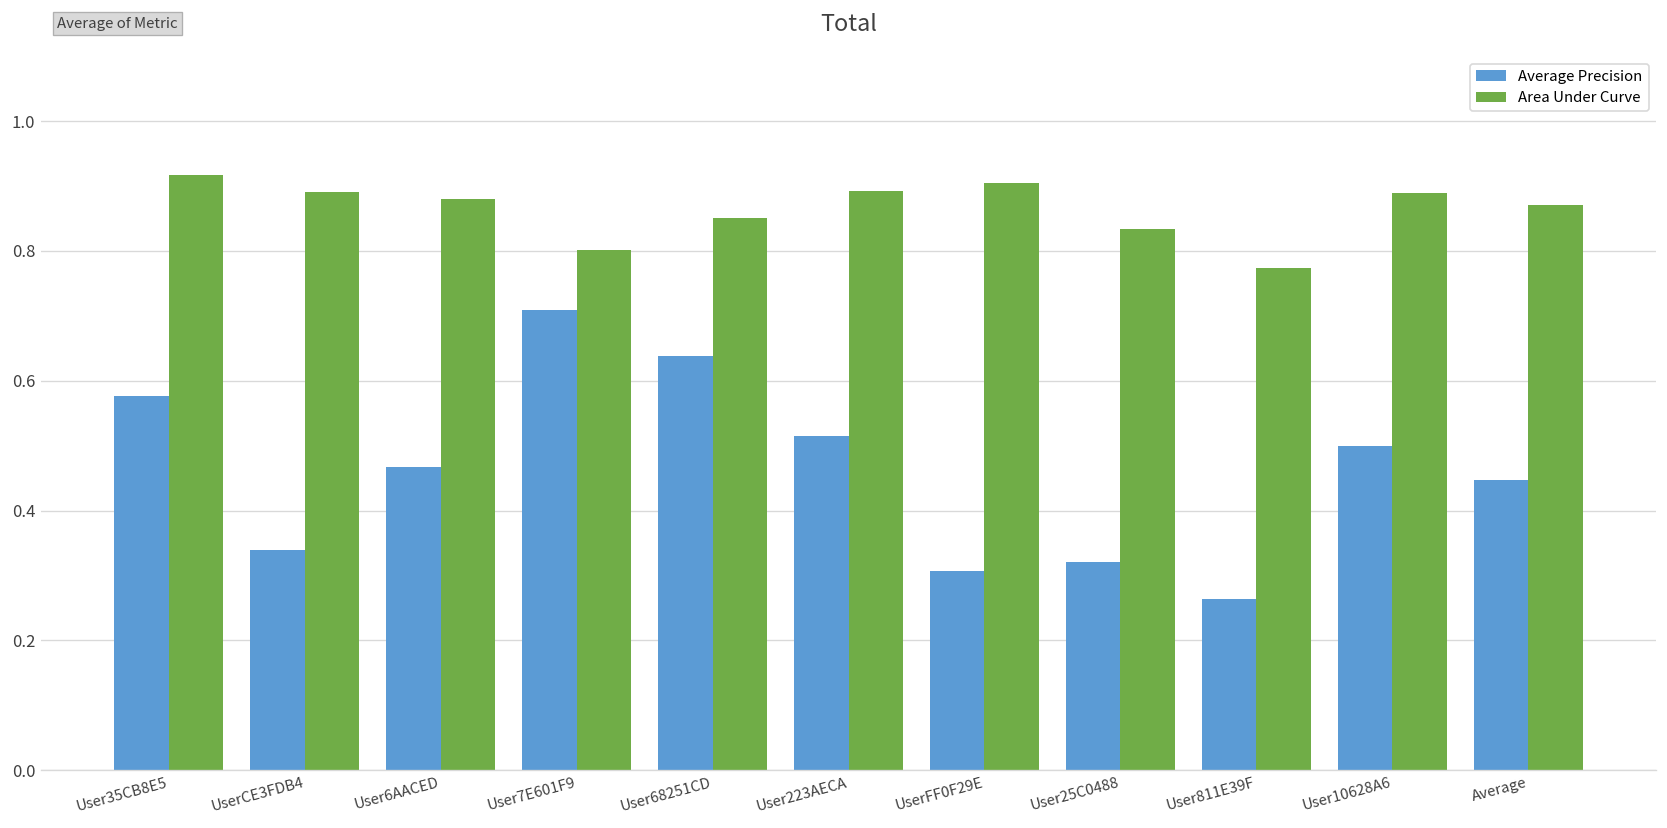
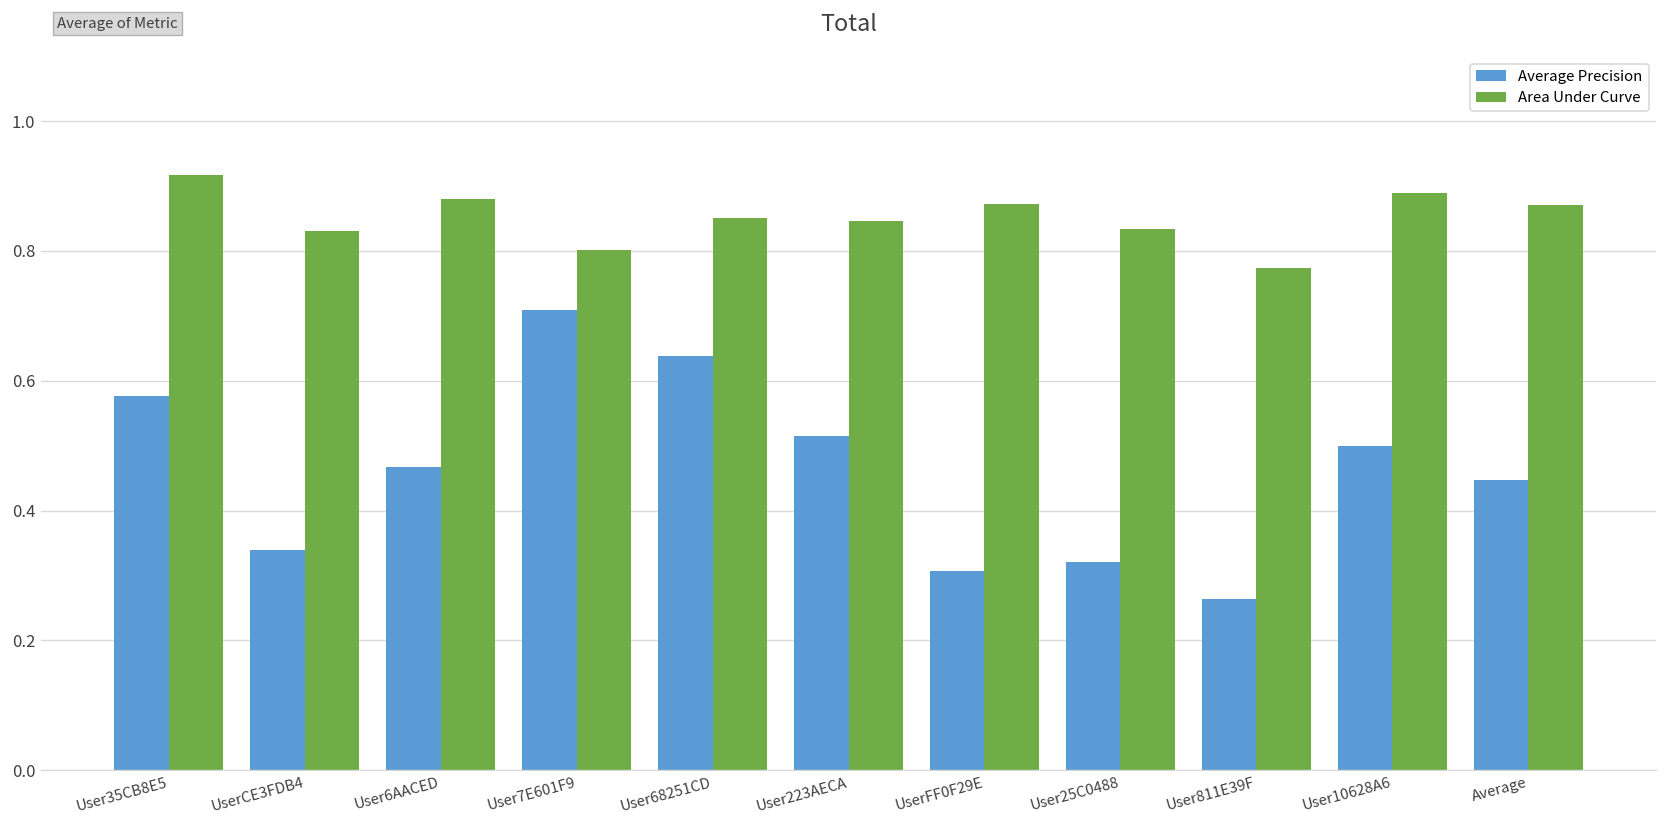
Area Under Curve, UserCE3FDB4: 0.89 -> 0.83
Area Under Curve, User223AECA: 0.89 -> 0.85
Area Under Curve, UserFF0F29E: 0.91 -> 0.87
